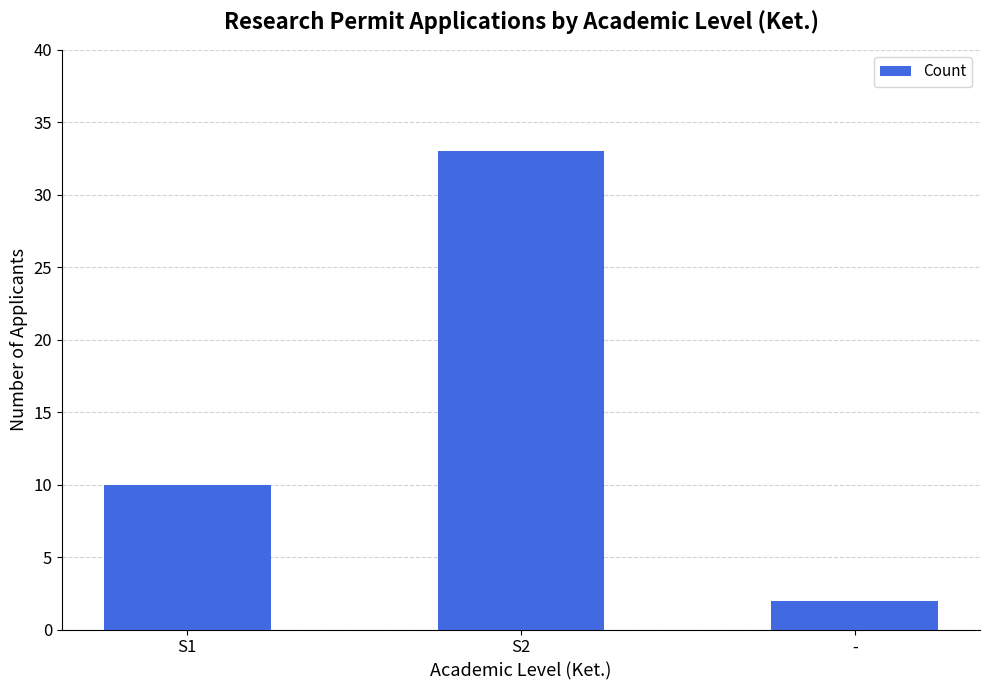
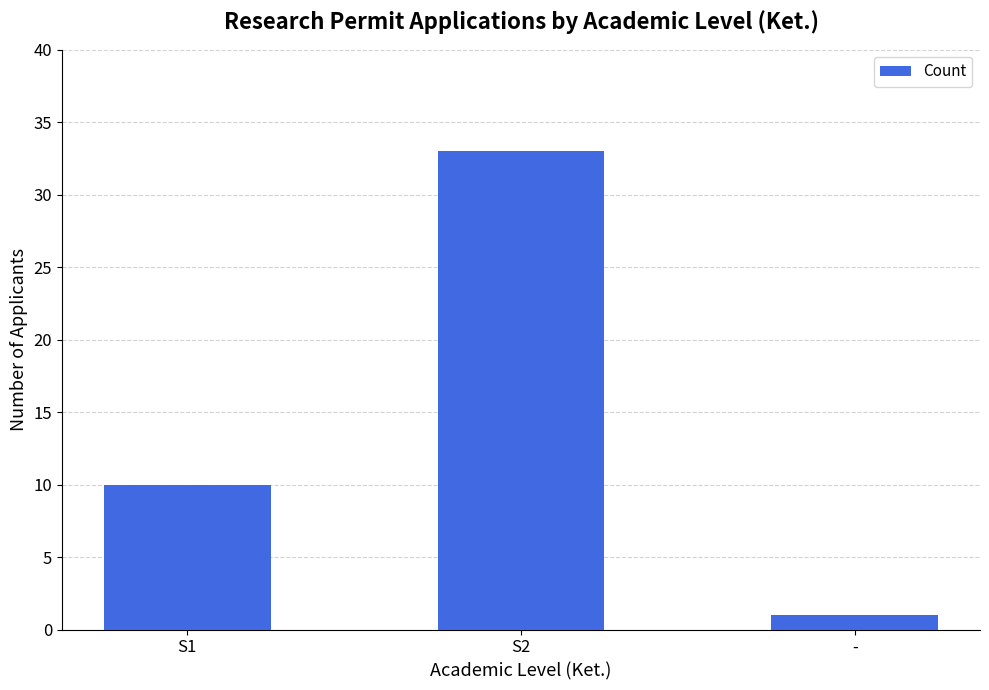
-: 2 -> 1
